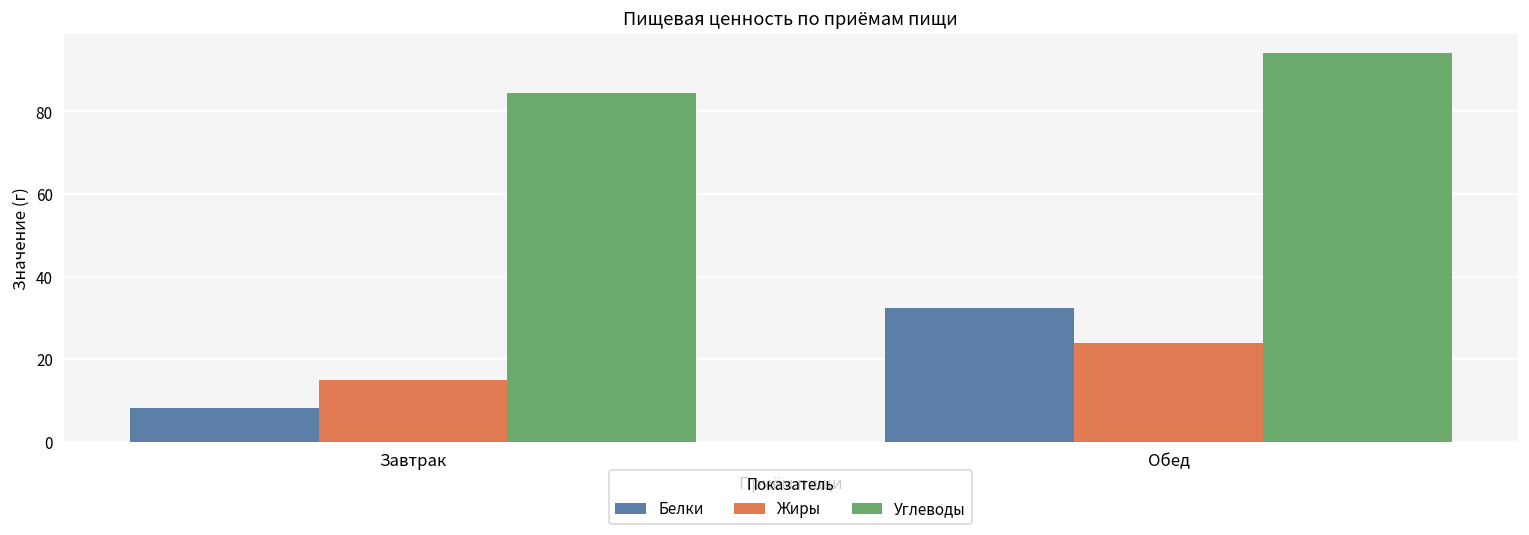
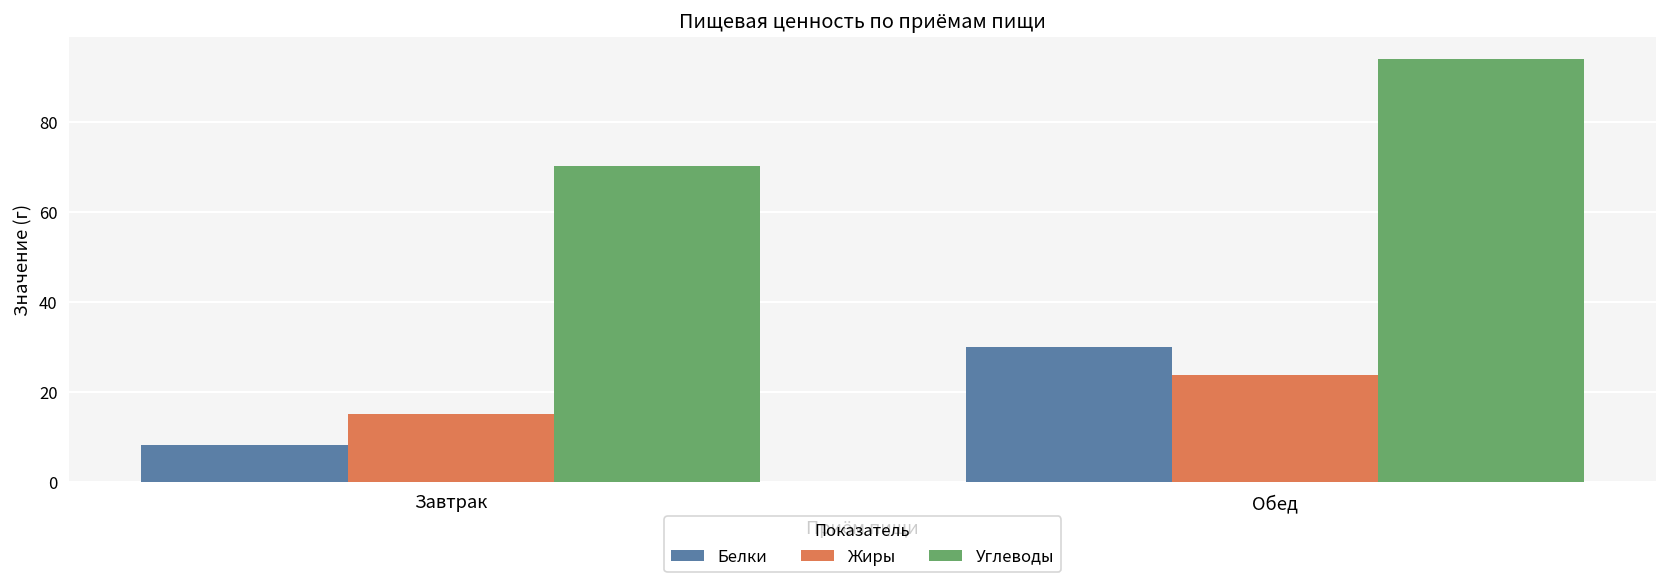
Углеводы, Завтрак: 85 -> 70
Белки, Обед: 33 -> 30
